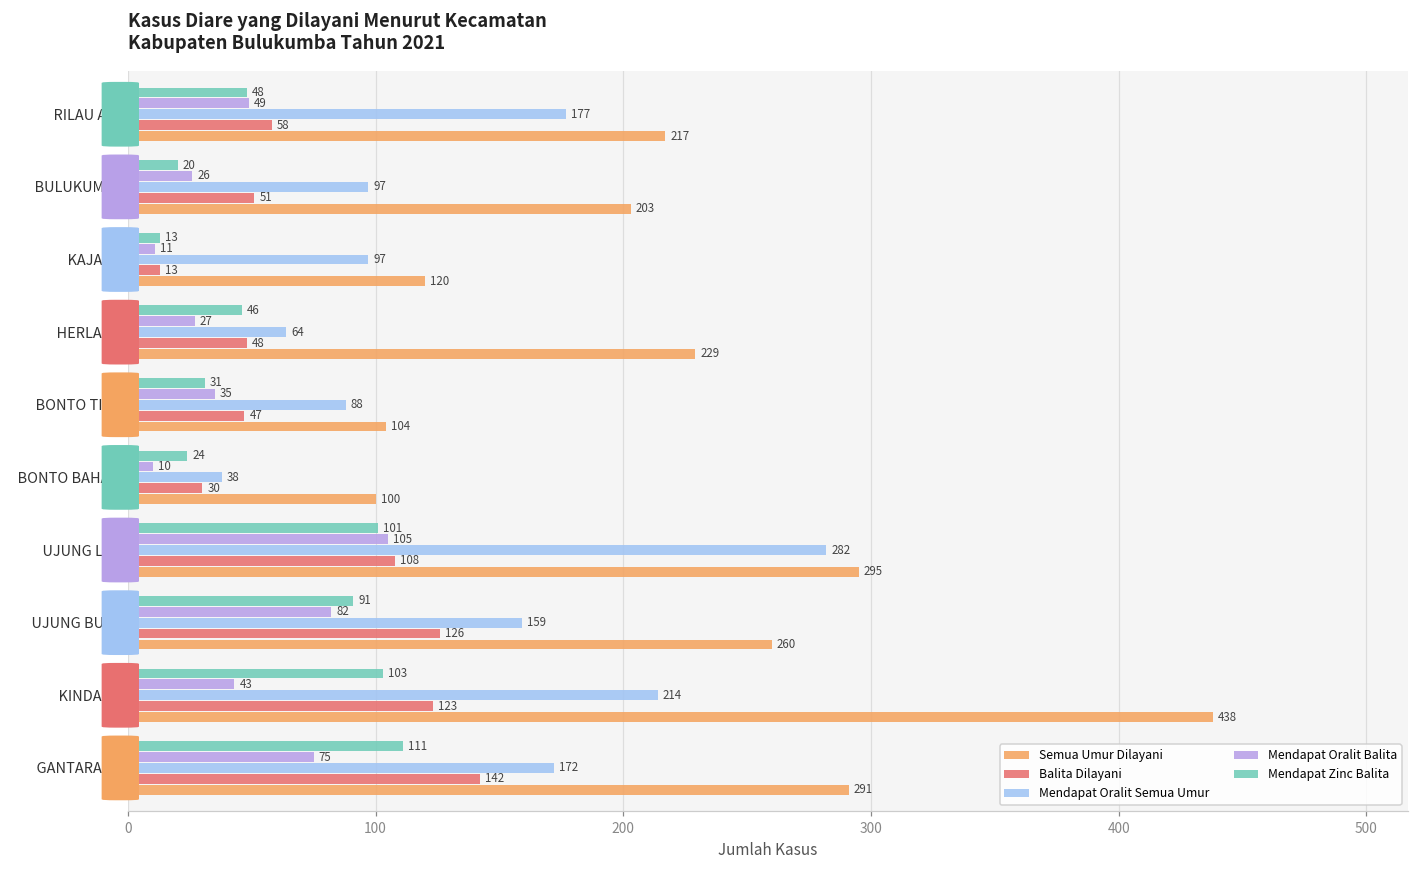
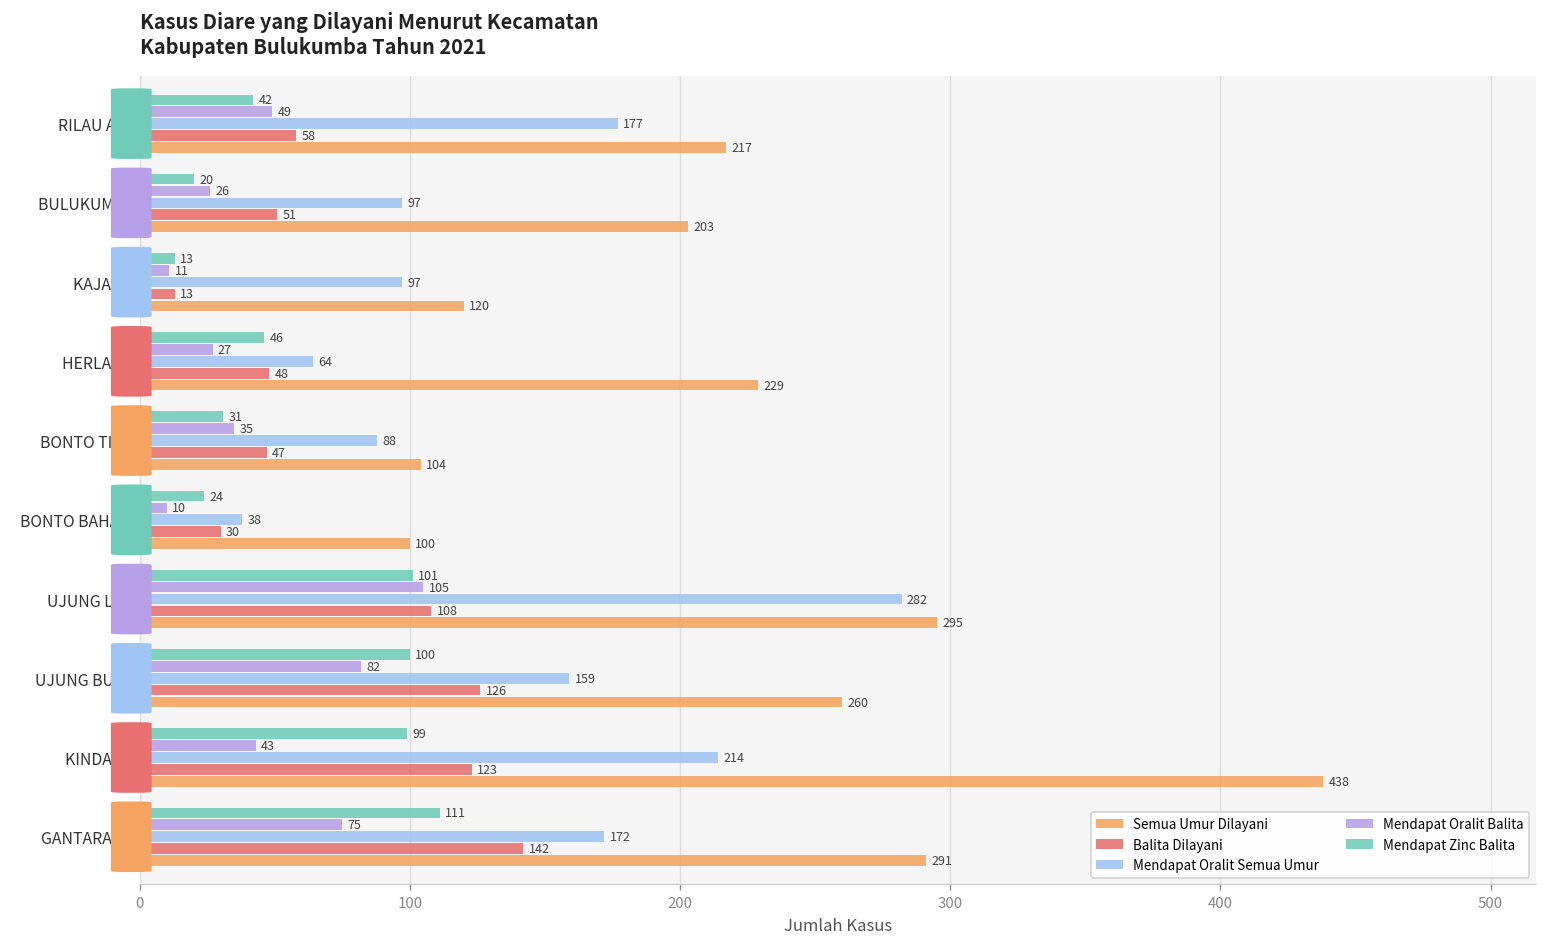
Mendapat Zinc Balita, RILAU ALE: 48 -> 42
Mendapat Zinc Balita, UJUNG BULU: 91 -> 100
Mendapat Zinc Balita, KINDANG: 103 -> 99
